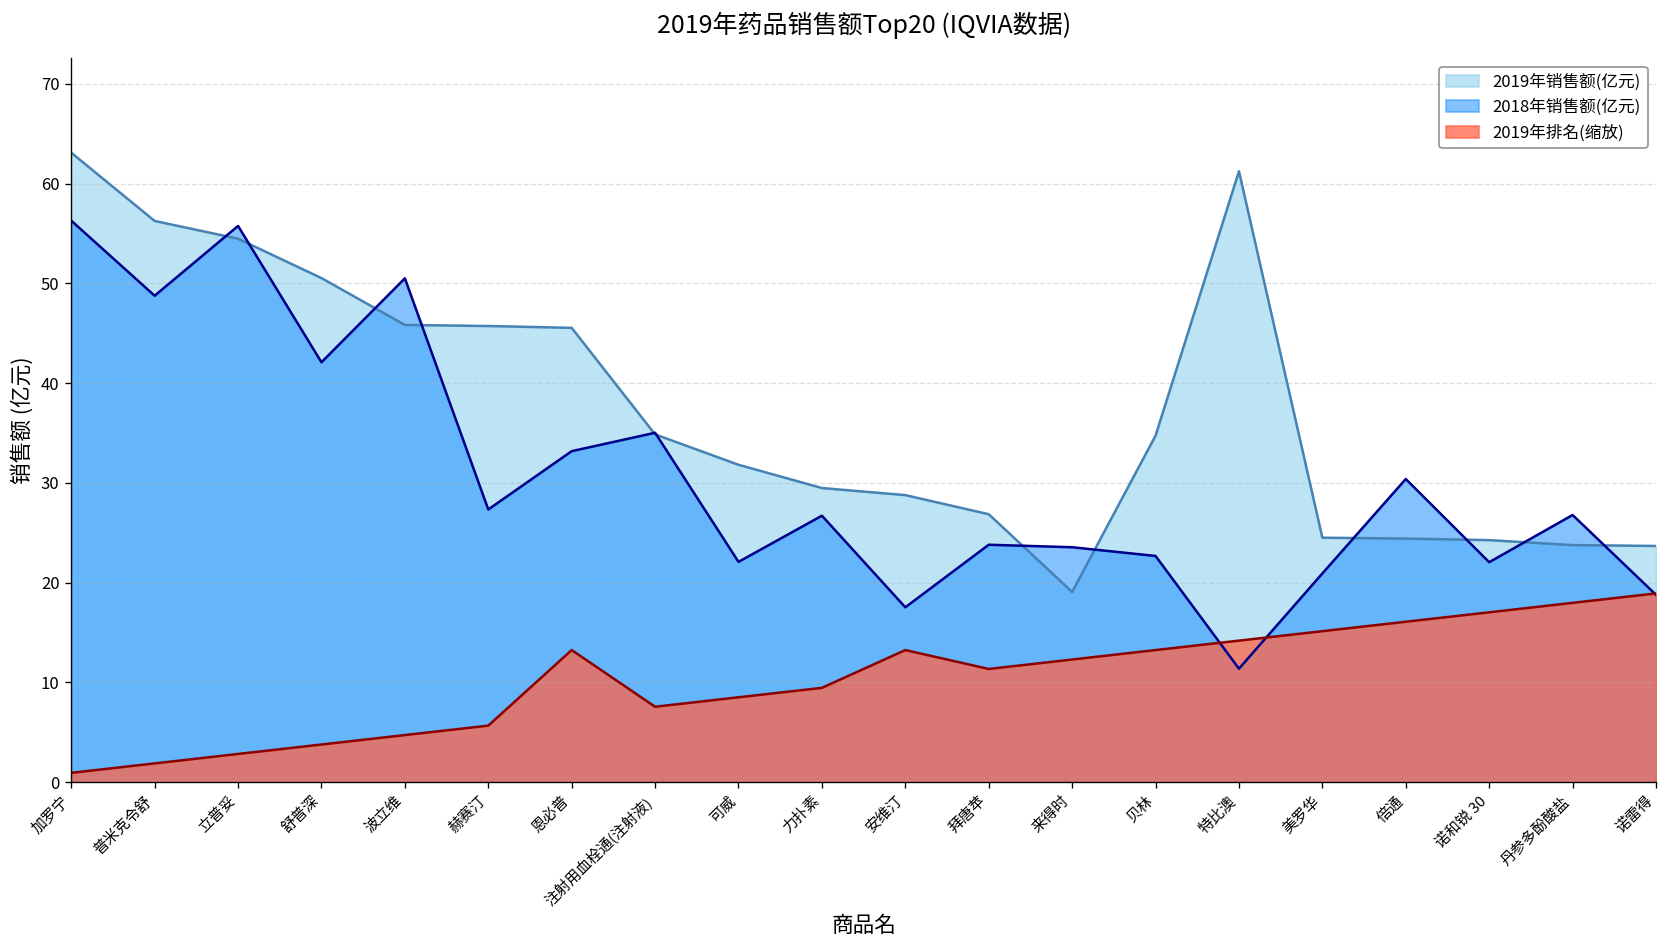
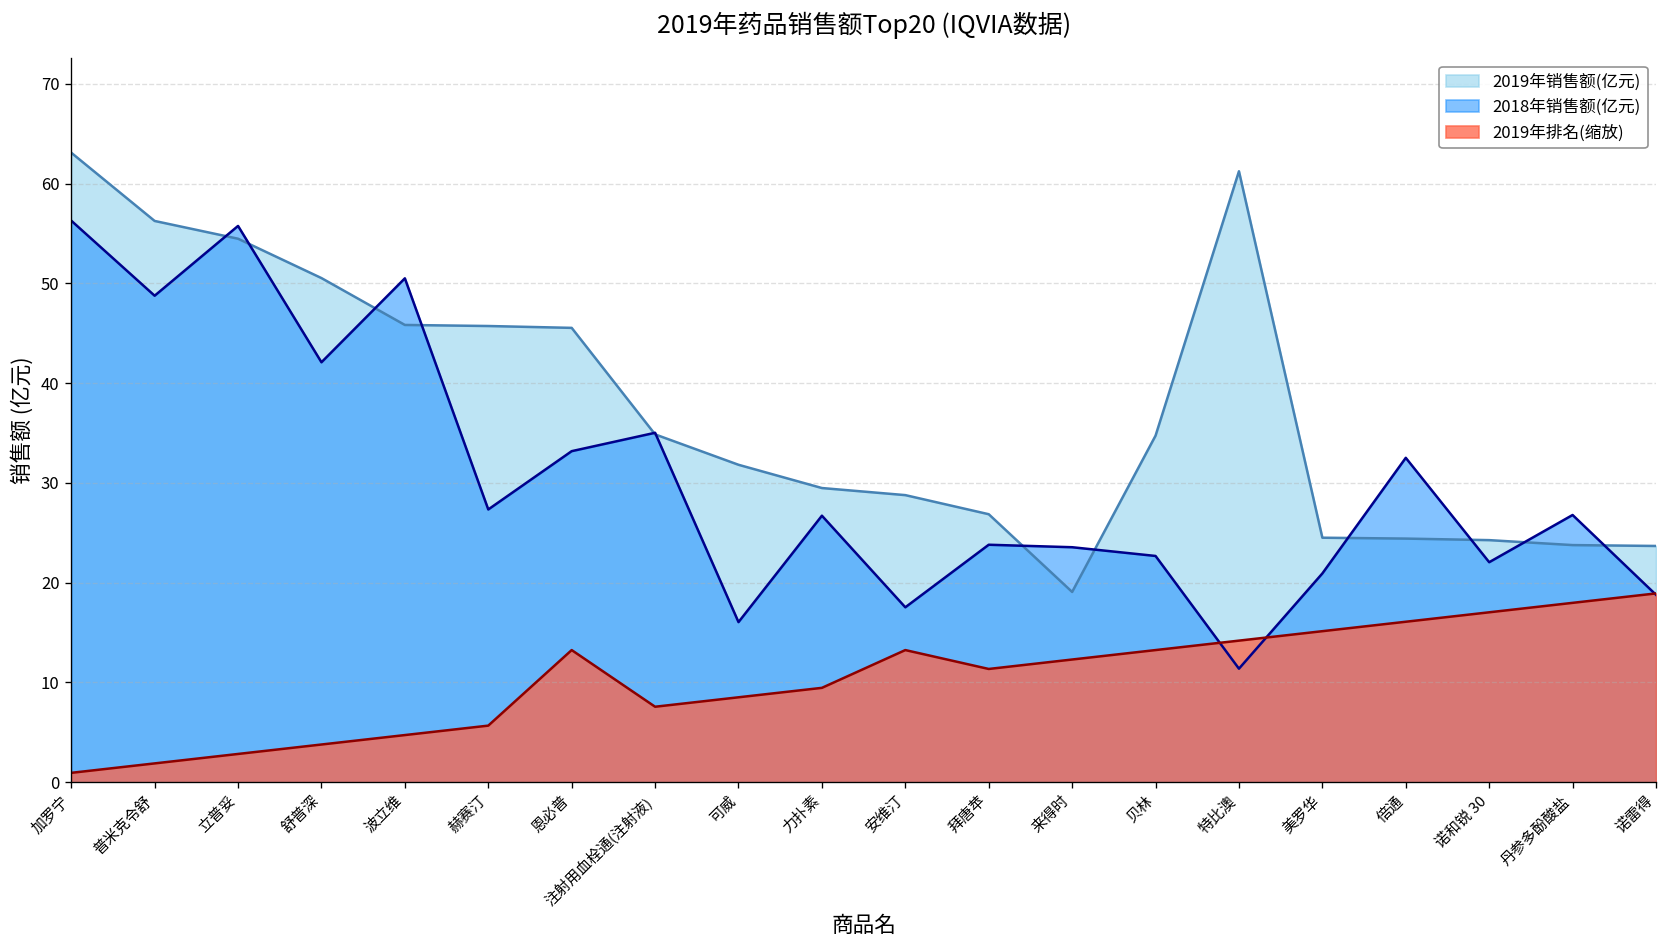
2018年销售额(亿元), 可威: 22 -> 16
2018年销售额(亿元), 倍通: 30 -> 33
